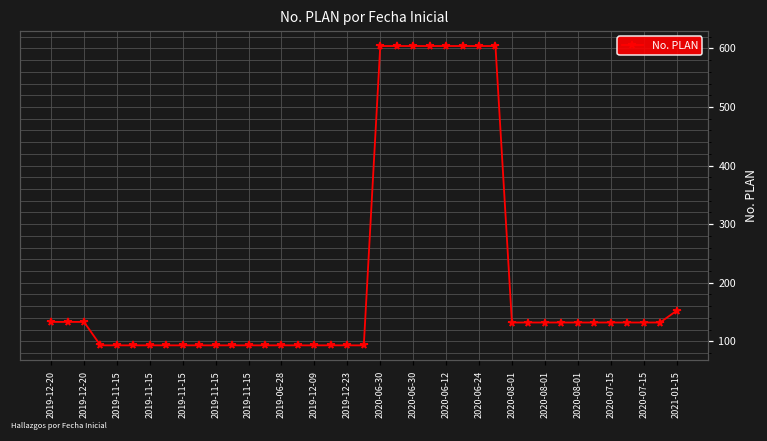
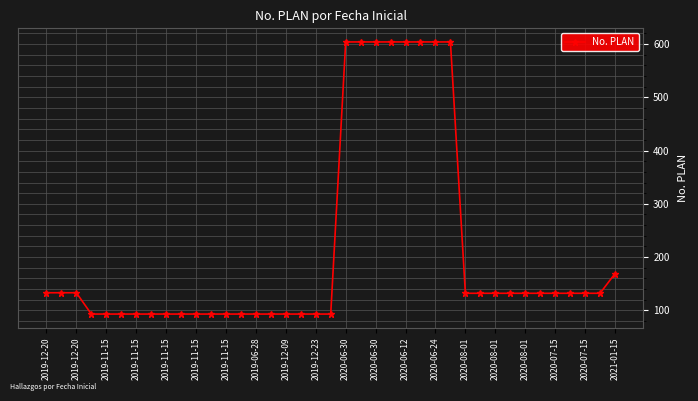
2021-01-15: 150 -> 170
